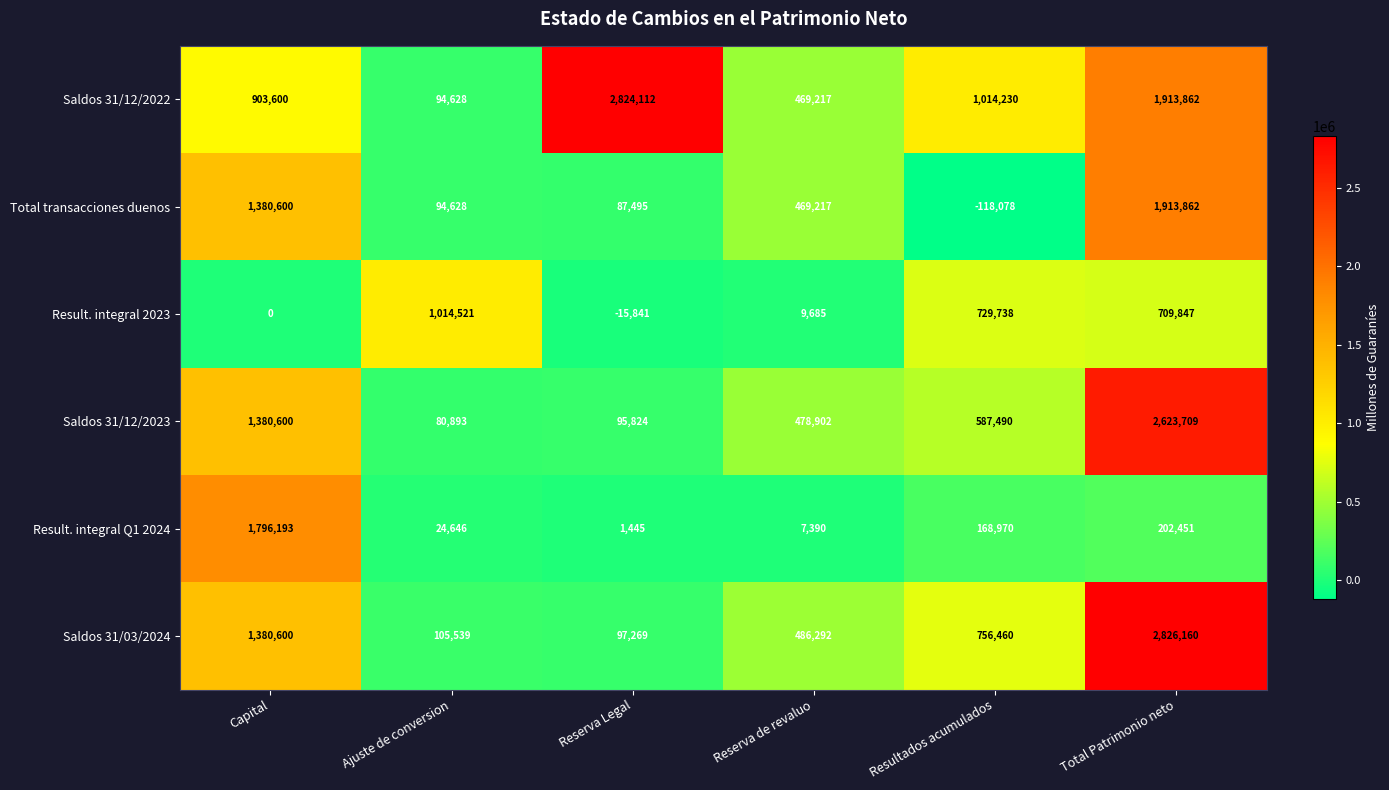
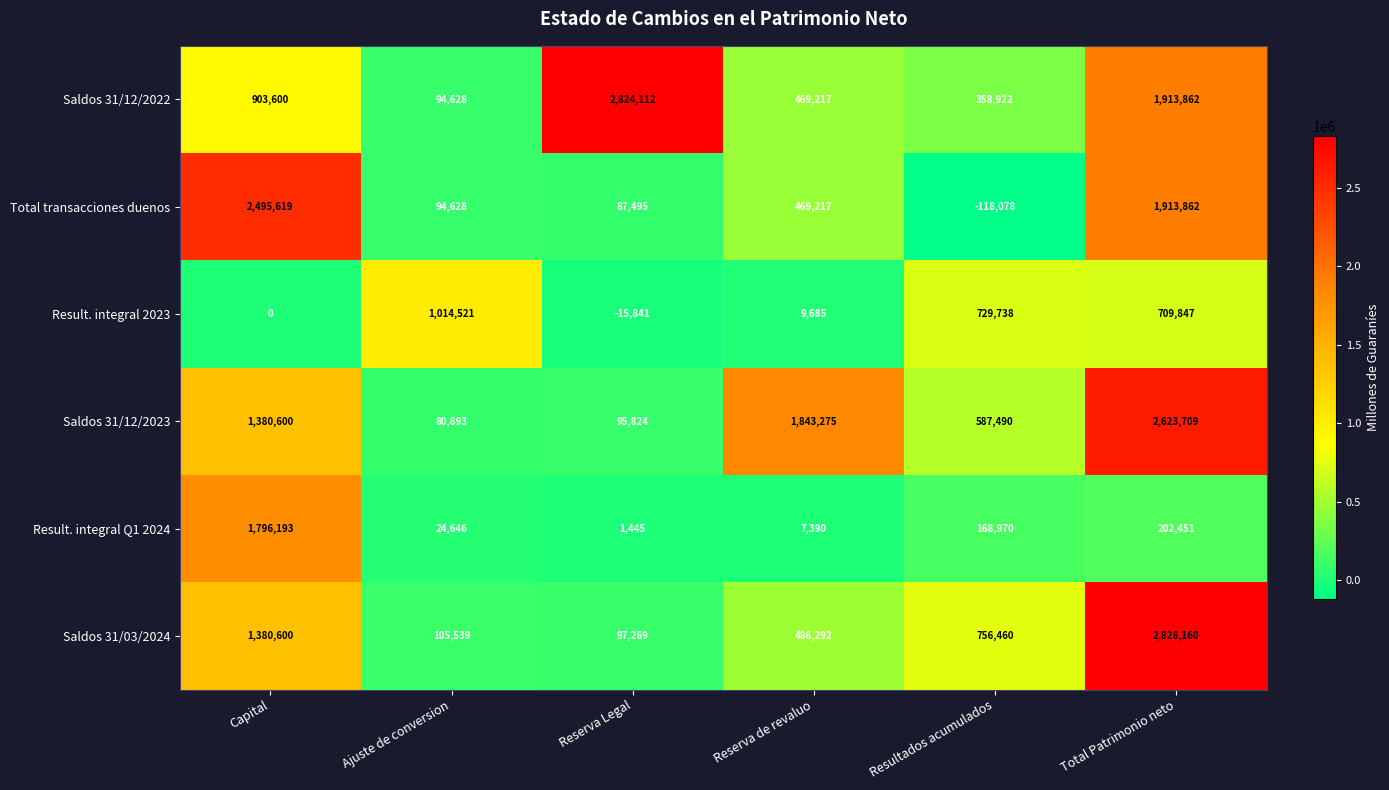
Saldos 31/12/2022, Resultados acumulados: 1,014,230 -> 358,922
Total transacciones duenos, Capital: 1,380,600 -> 2,495,619
Saldos 31/12/2023, Reserva de revaluo: 478,902 -> 1,843,275
